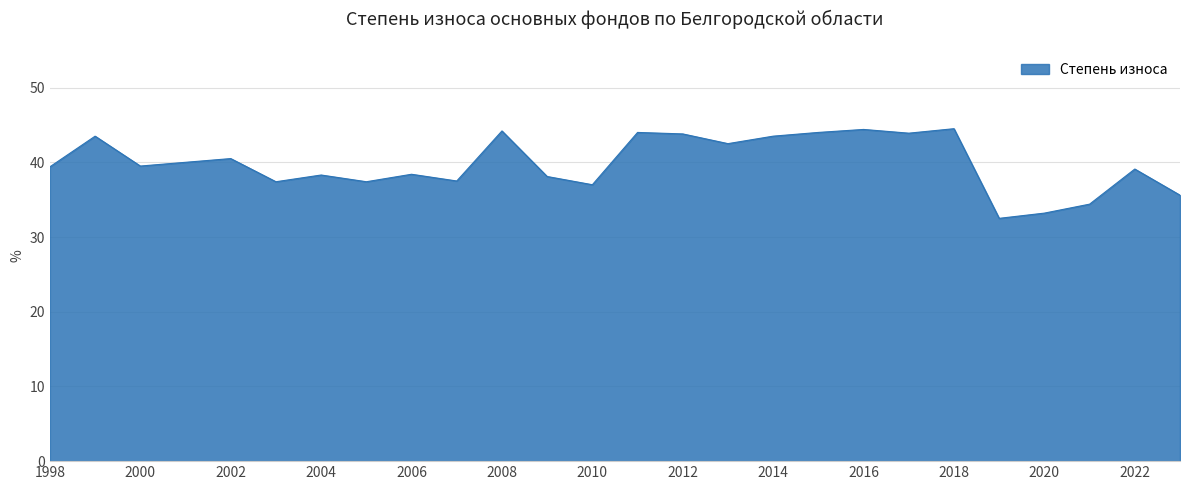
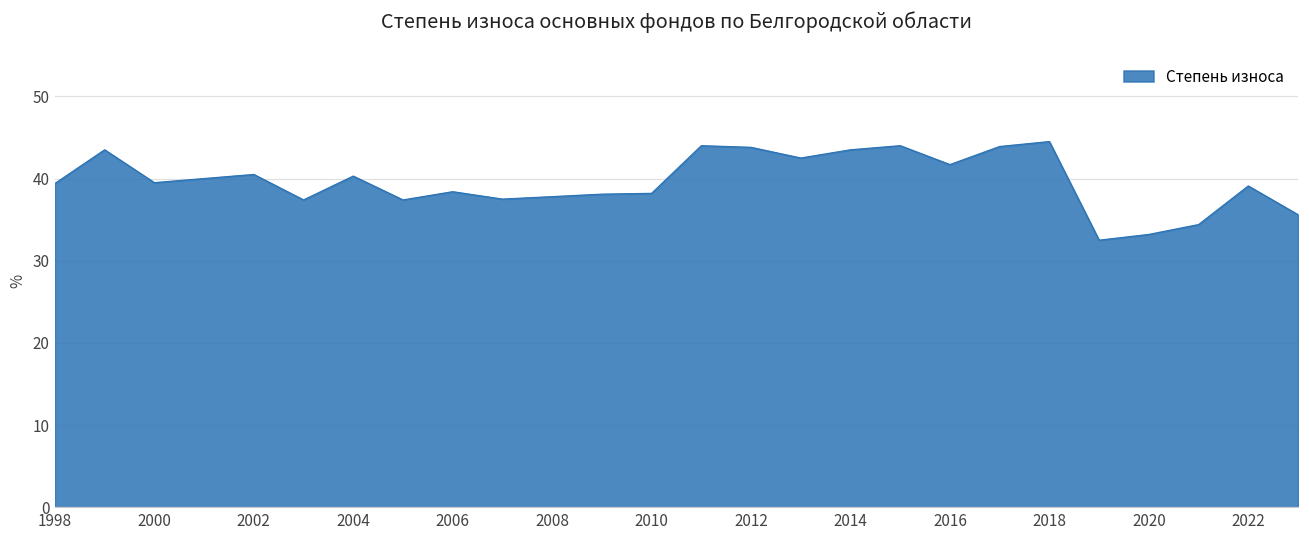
2004: 38 -> 40
2008: 44 -> 38
2010: 37 -> 38
2016: 44 -> 42
